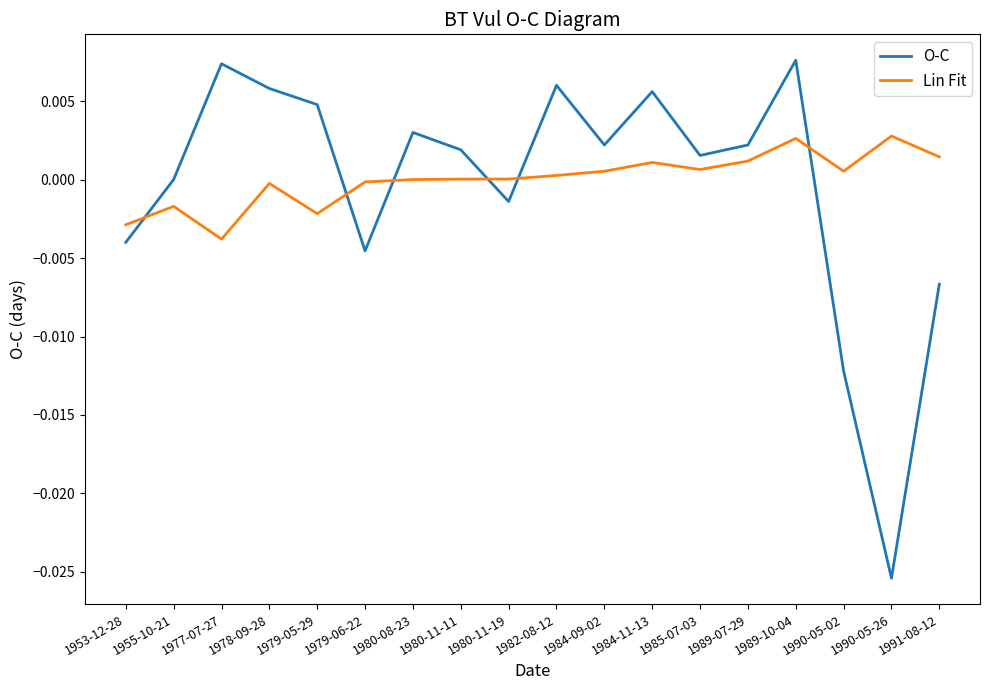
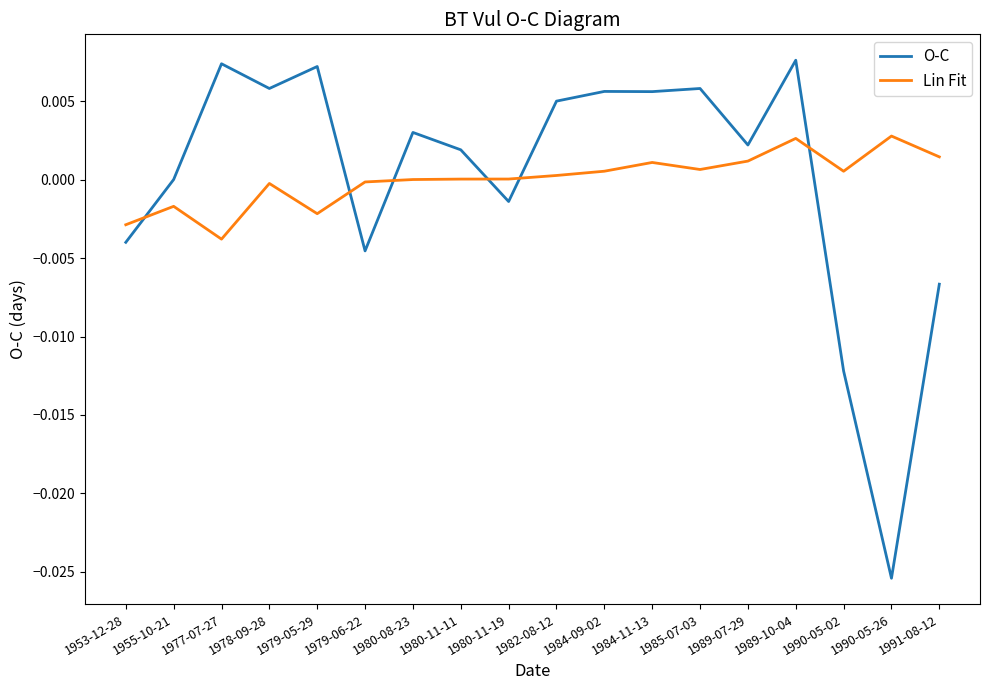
O-C, 1979-05-29: 0.0048 -> 0.0072
O-C, 1982-08-12: 0.0060 -> 0.0050
O-C, 1984-09-02: 0.0022 -> 0.0056
O-C, 1985-07-03: 0.0015 -> 0.0058
